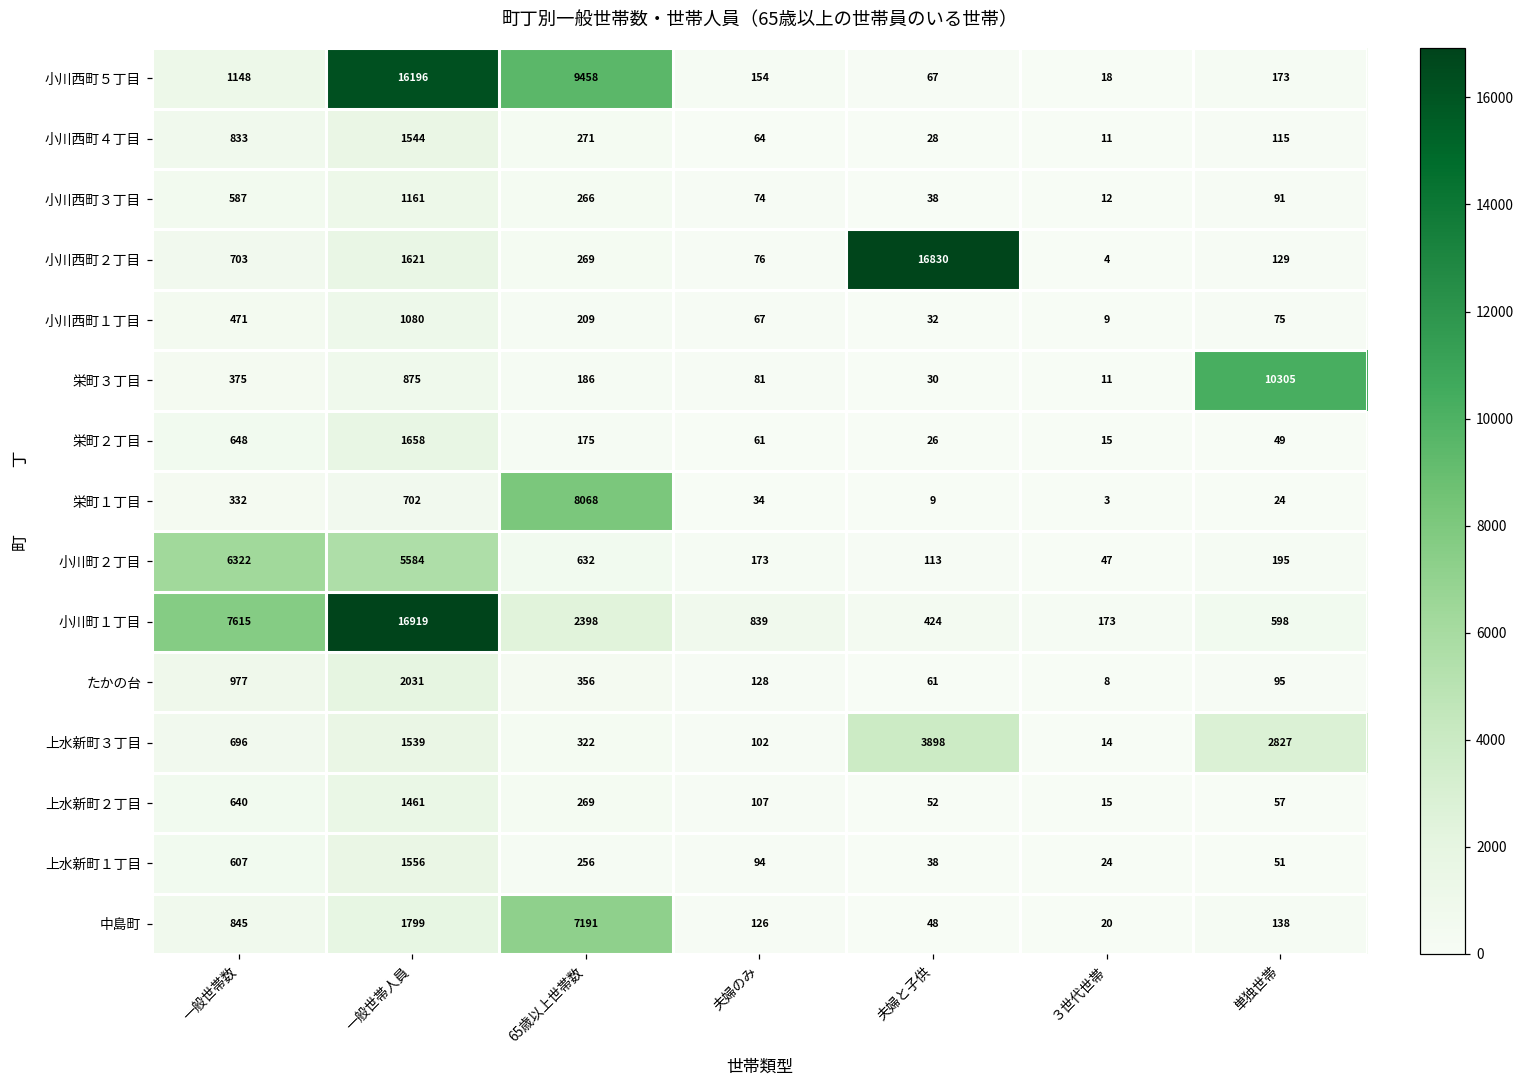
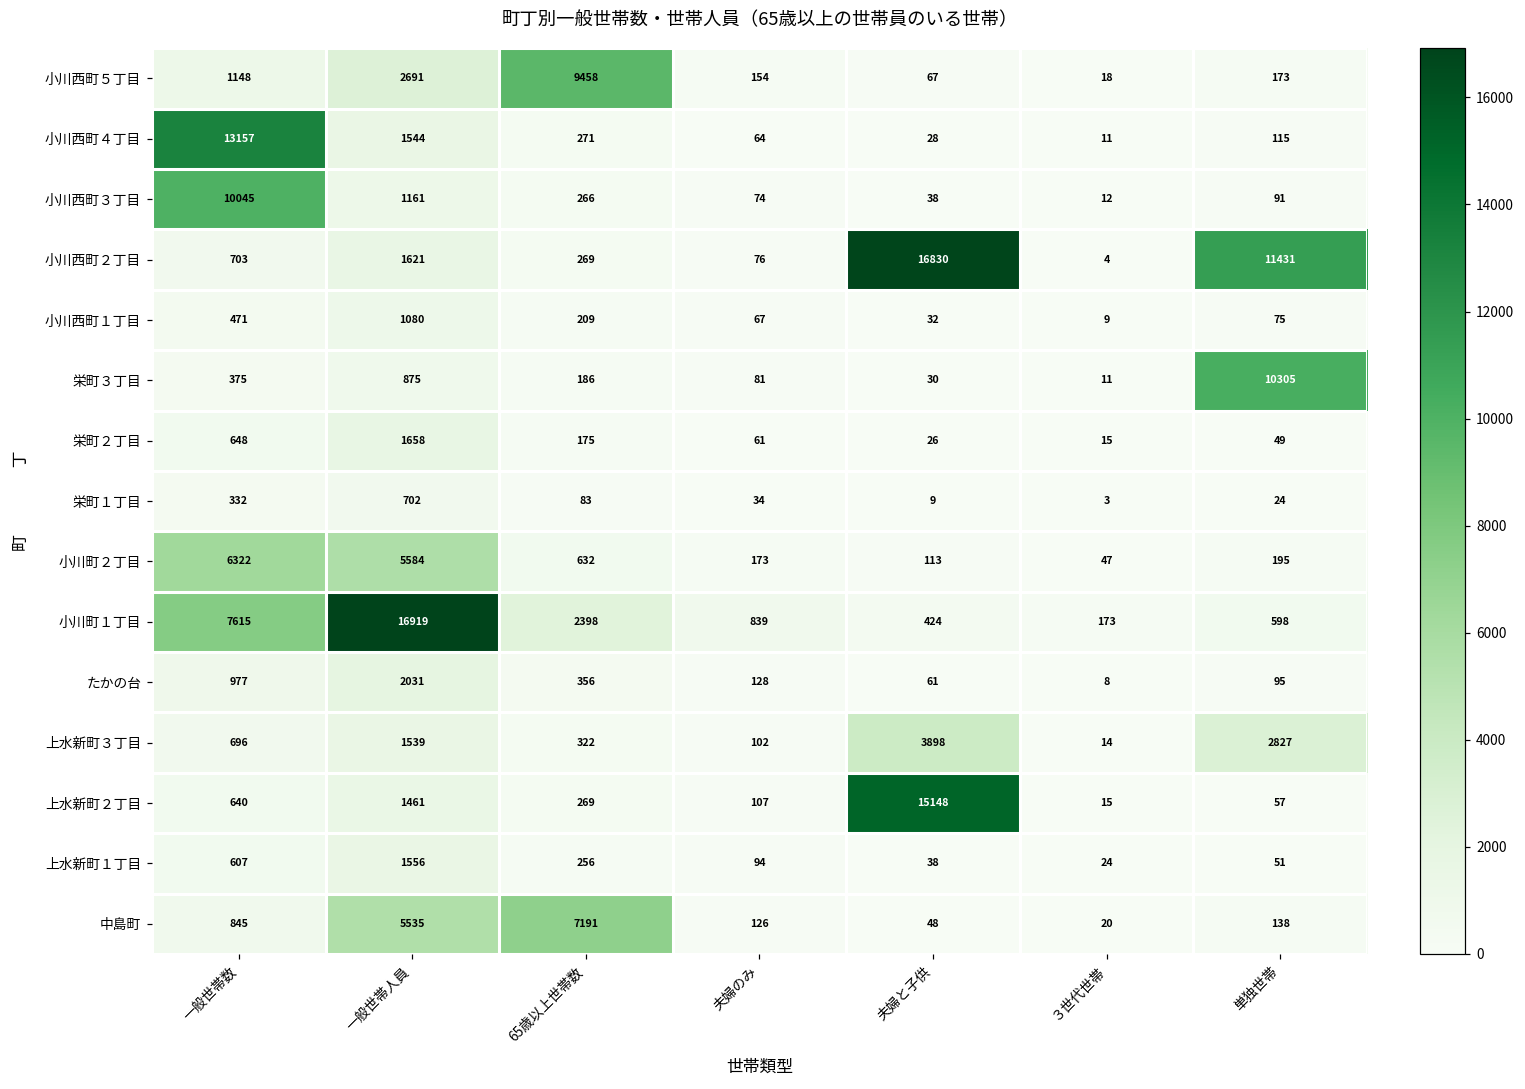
小川西町５丁目, 一般世帯人員: 16196 -> 2691
小川西町４丁目, 一般世帯数: 833 -> 13157
小川西町３丁目, 一般世帯数: 587 -> 10045
小川西町２丁目, 単独世帯: 129 -> 11431
栄町１丁目, 65歳以上世帯数: 8068 -> 83
上水新町２丁目, 夫婦と子供: 52 -> 15148
中島町, 一般世帯人員: 1799 -> 5535
